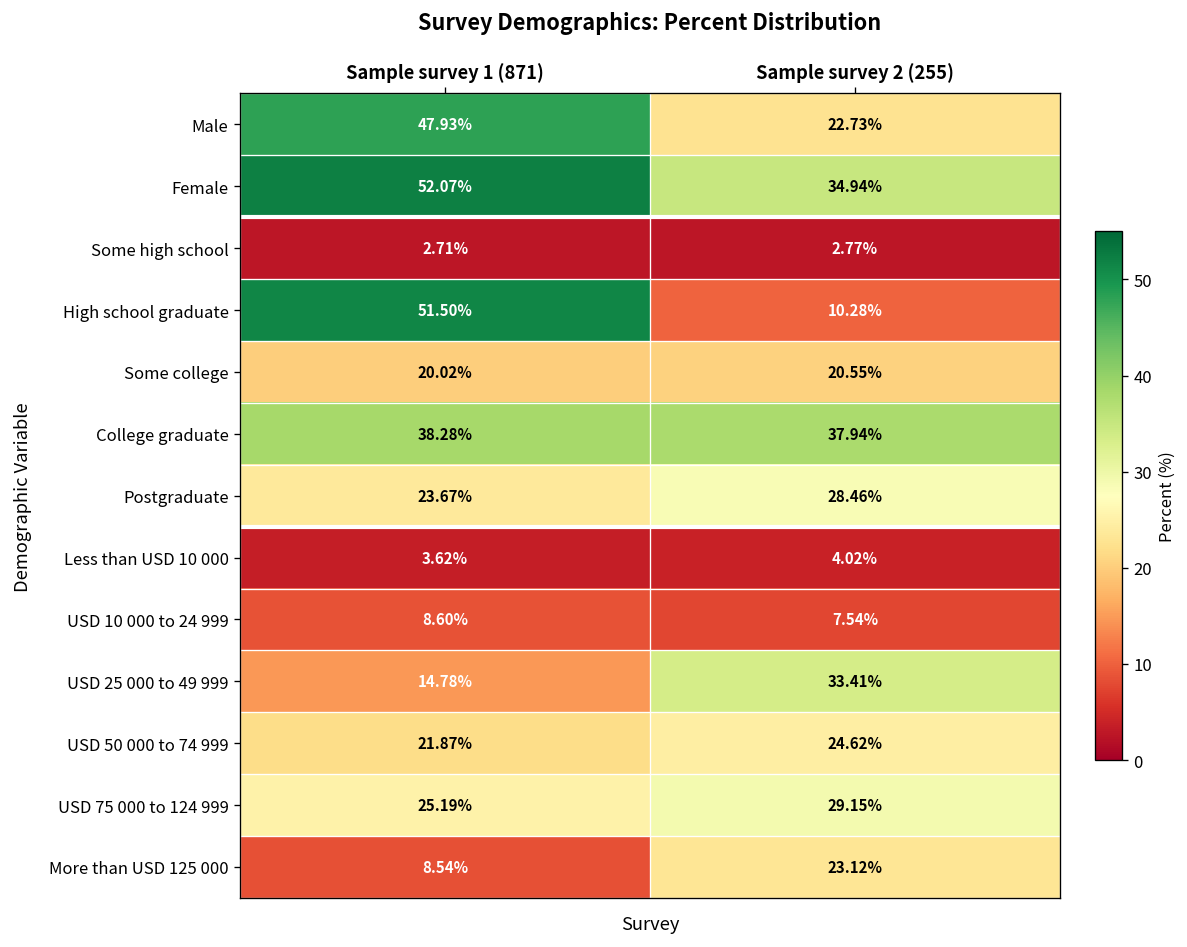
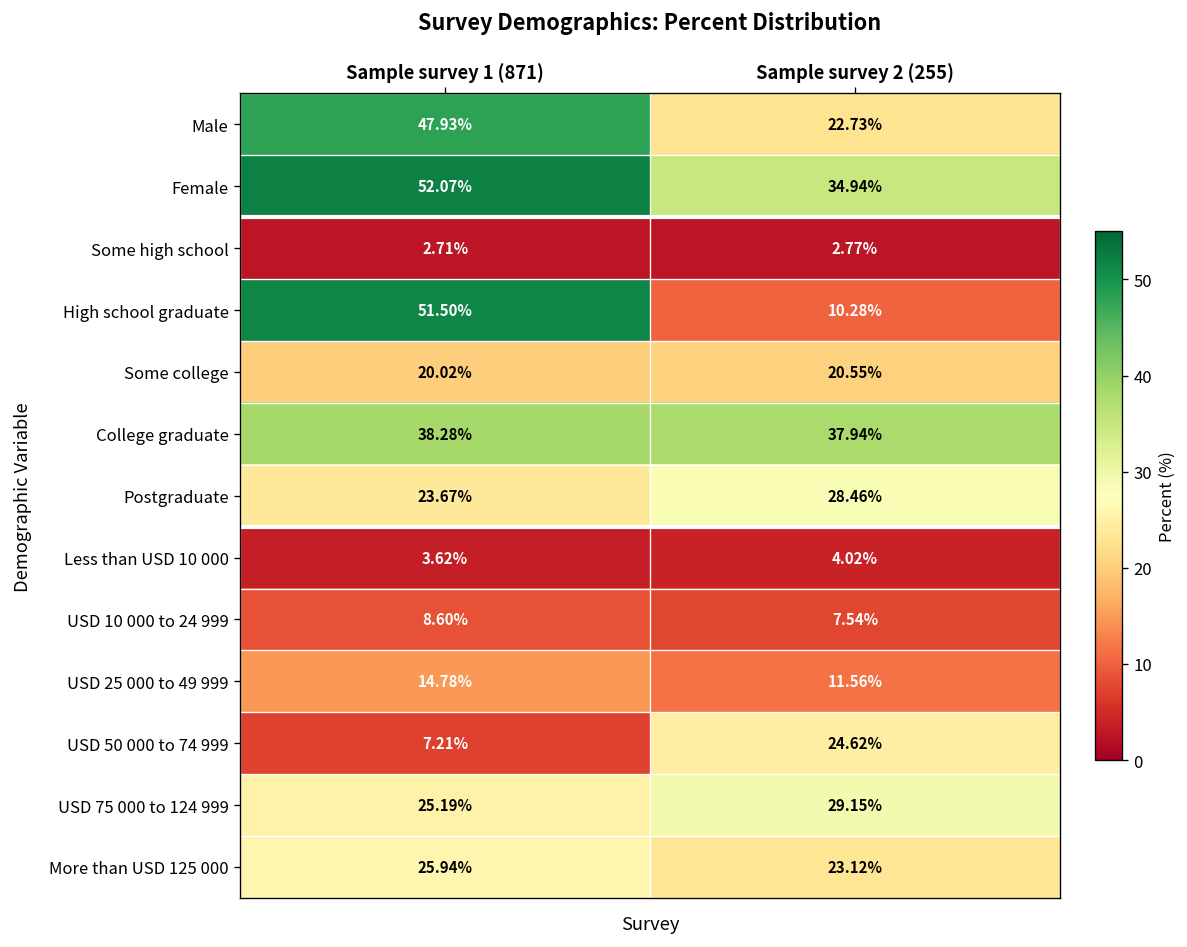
USD 25 000 to 49 999, Sample survey 2 (255): 33.41% -> 11.56%
USD 50 000 to 74 999, Sample survey 1 (871): 21.87% -> 7.21%
More than USD 125 000, Sample survey 1 (871): 8.54% -> 25.94%
